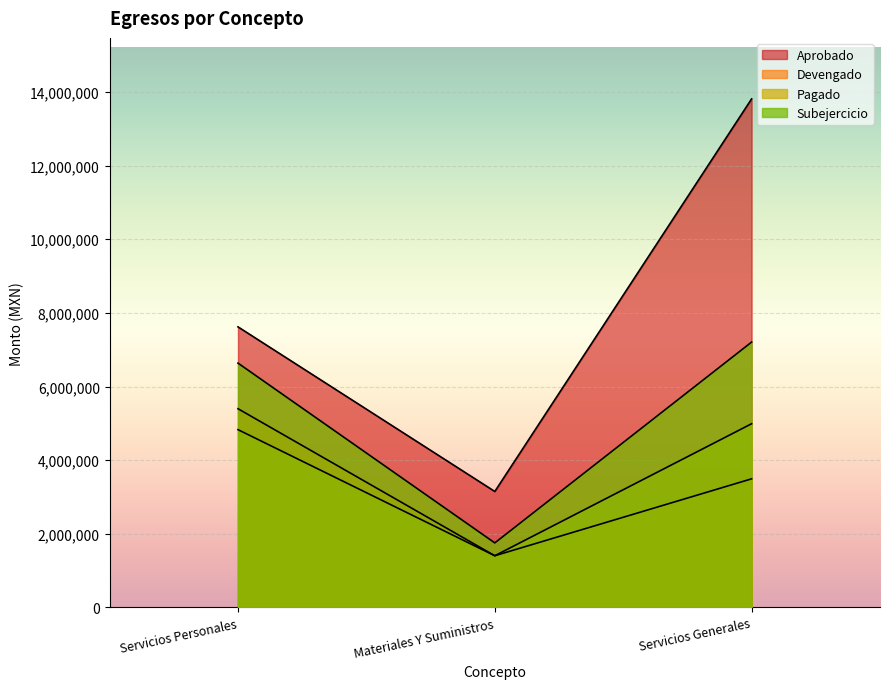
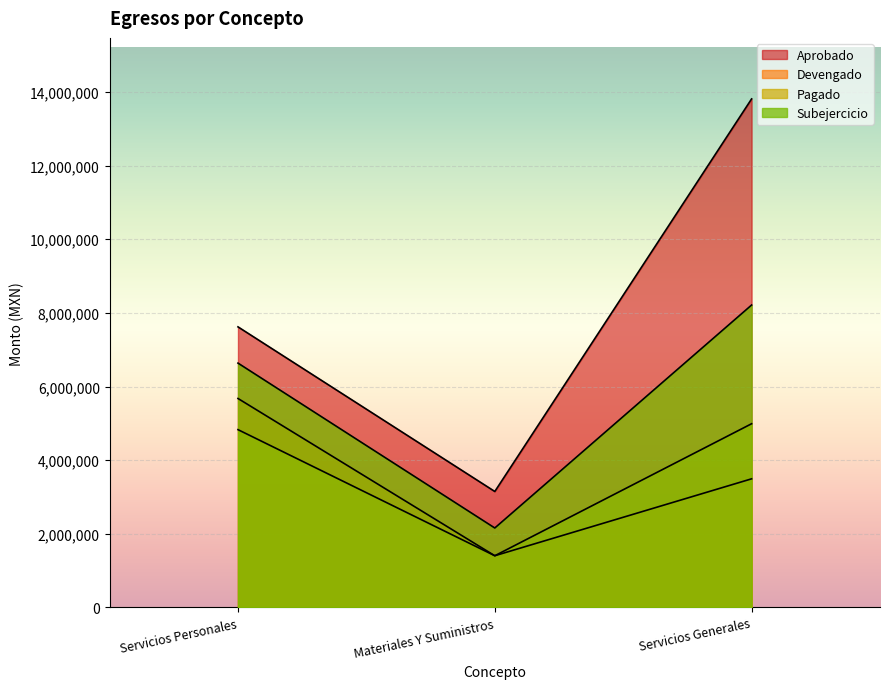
Devengado, Servicios Personales: 5,400,000 -> 5,700,000
Subejercicio, Materiales Y Suministros: 1,800,000 -> 2,200,000
Subejercicio, Servicios Generales: 7,200,000 -> 8,200,000
